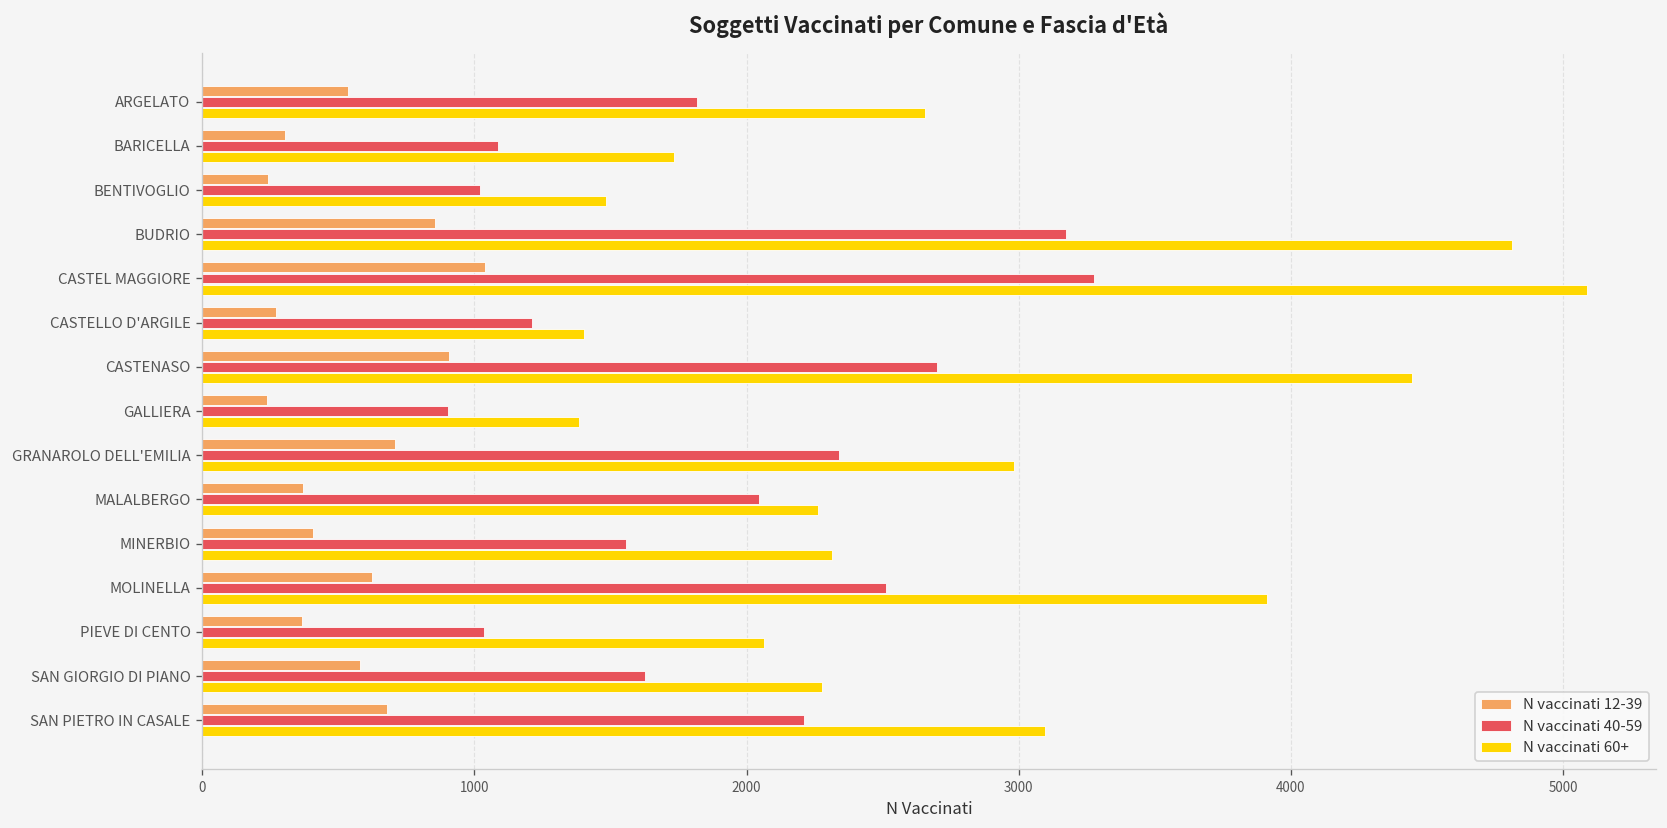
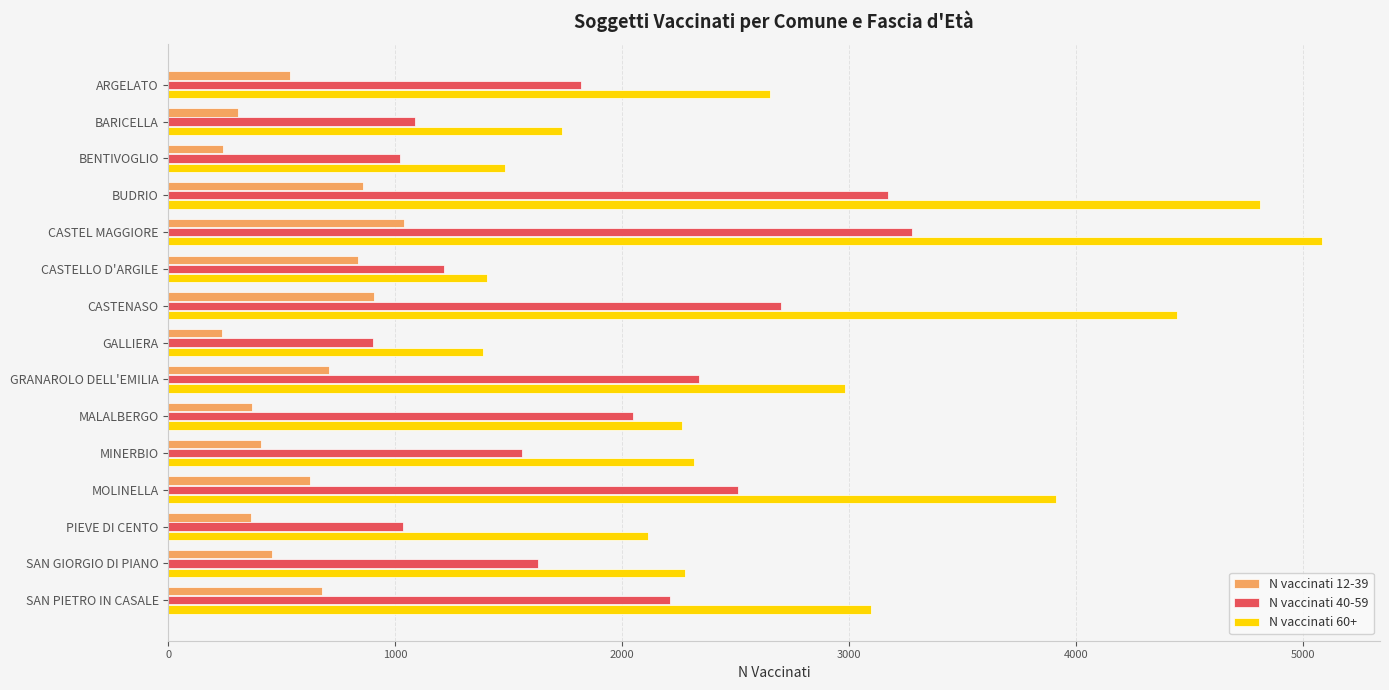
N vaccinati 12-39, CASTELLO D'ARGILE: 270 -> 840
N vaccinati 60+, PIEVE DI CENTO: 2060 -> 2110
N vaccinati 12-39, SAN GIORGIO DI PIANO: 580 -> 460
